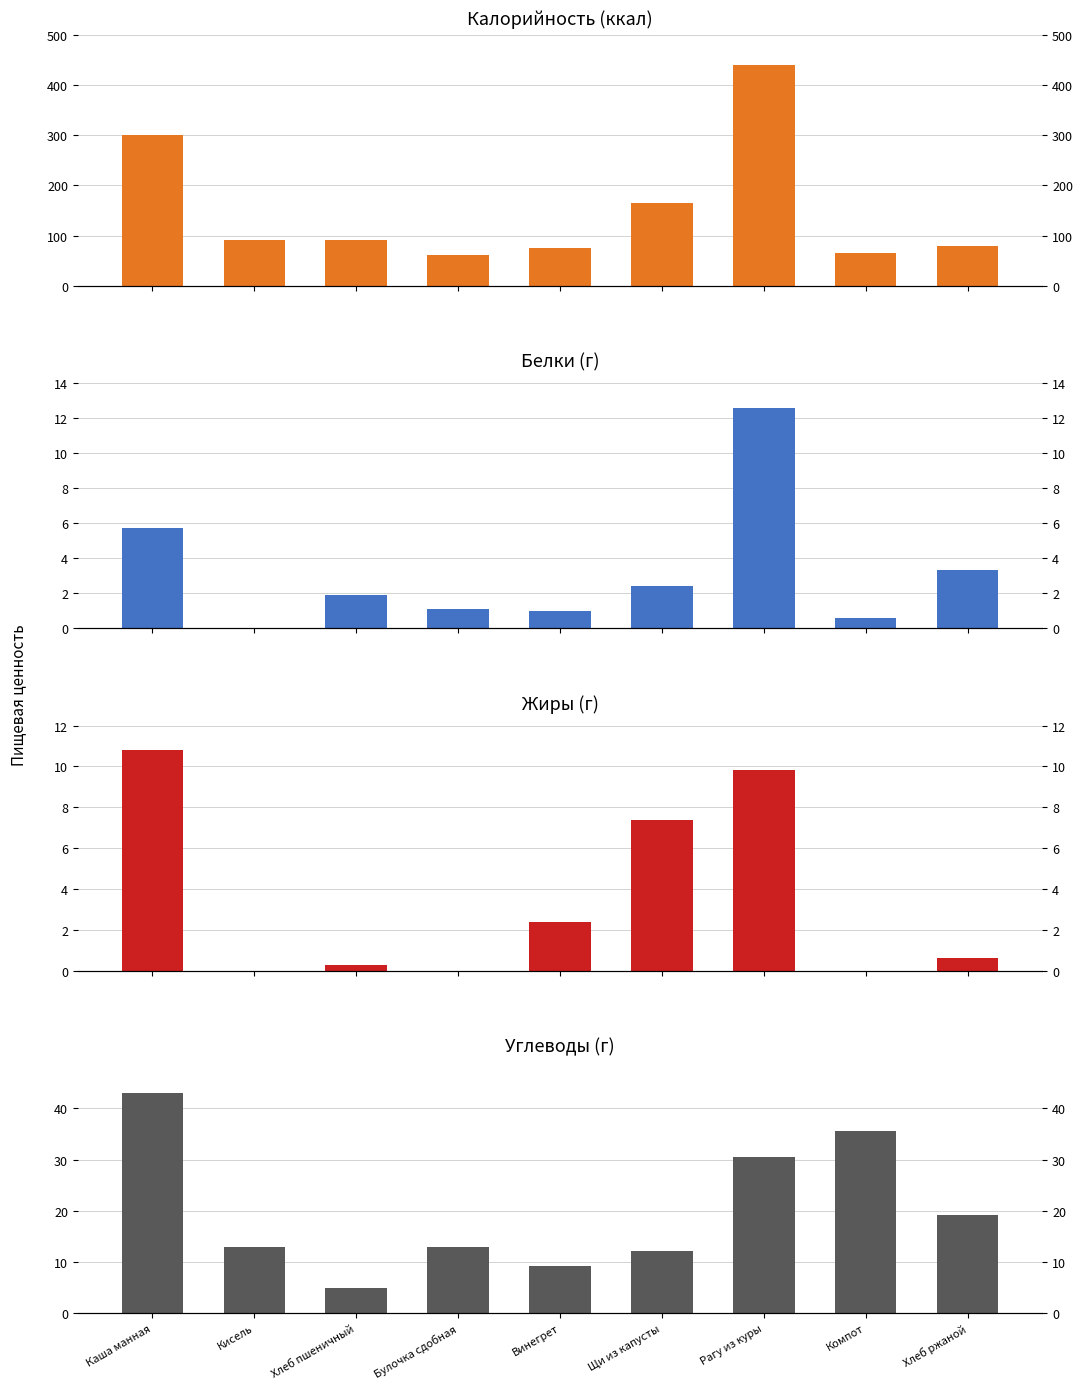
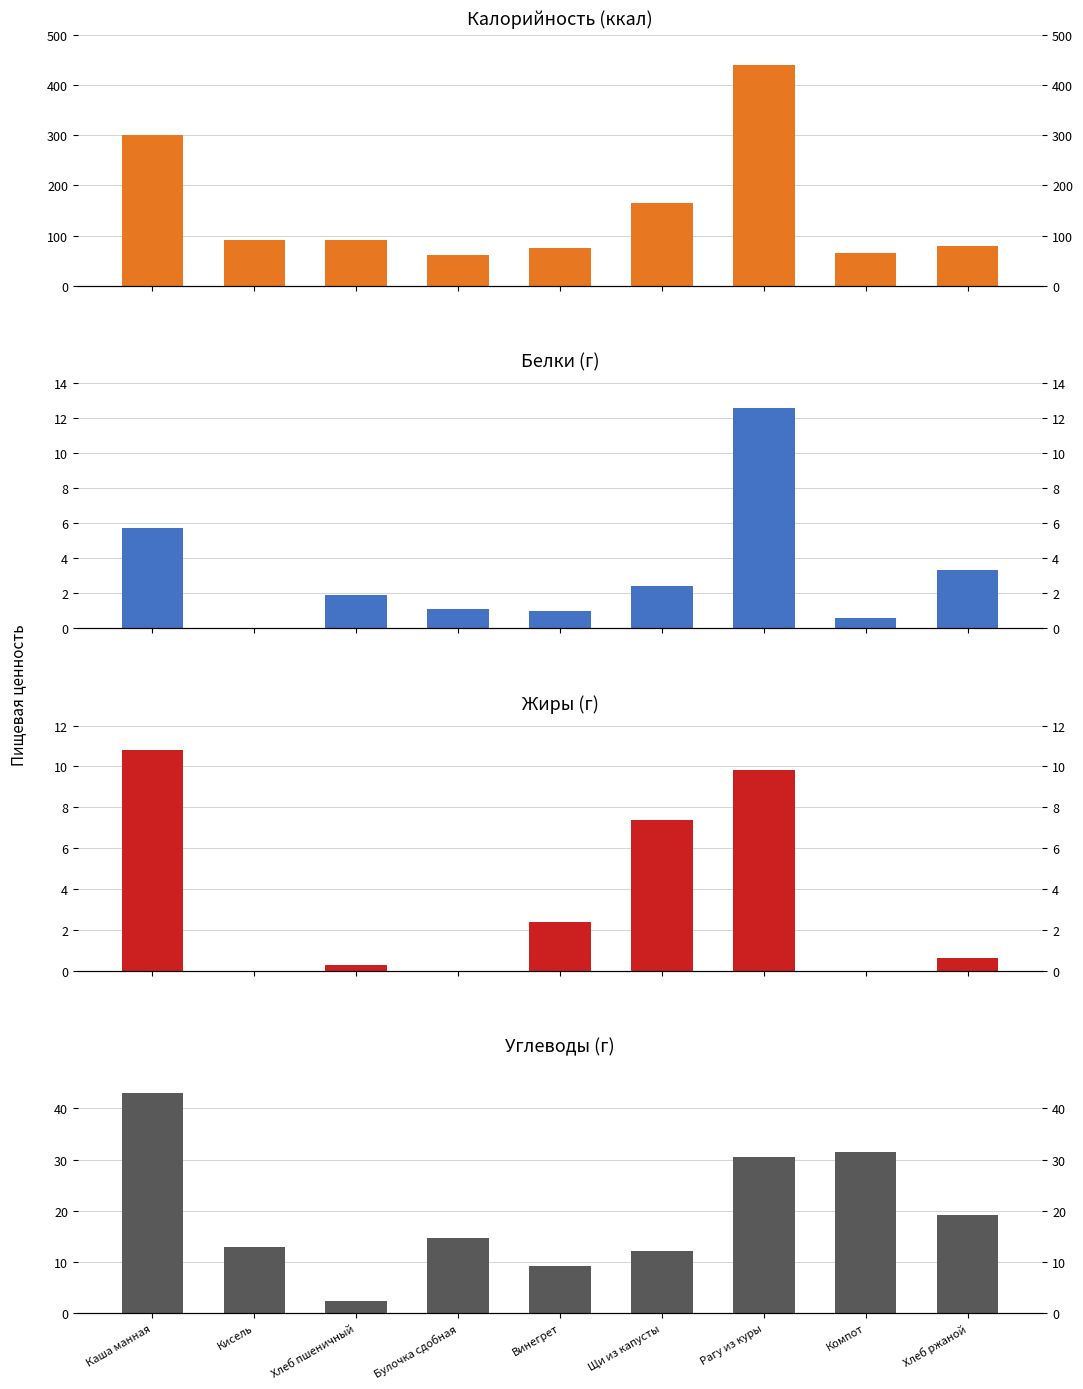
Углеводы (г), Хлеб пшеничный: 5 -> 2
Углеводы (г), Булочка сдобная: 13 -> 15
Углеводы (г), Компот: 36 -> 31
